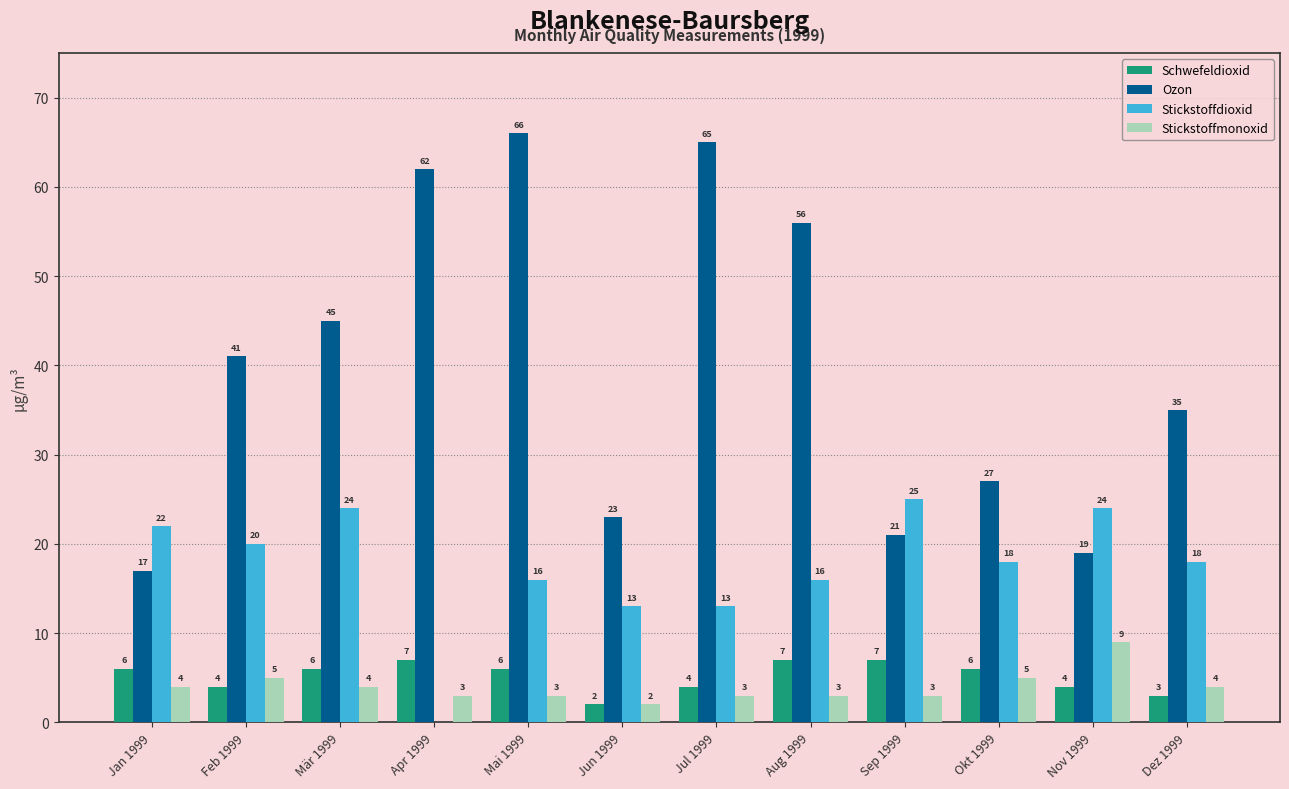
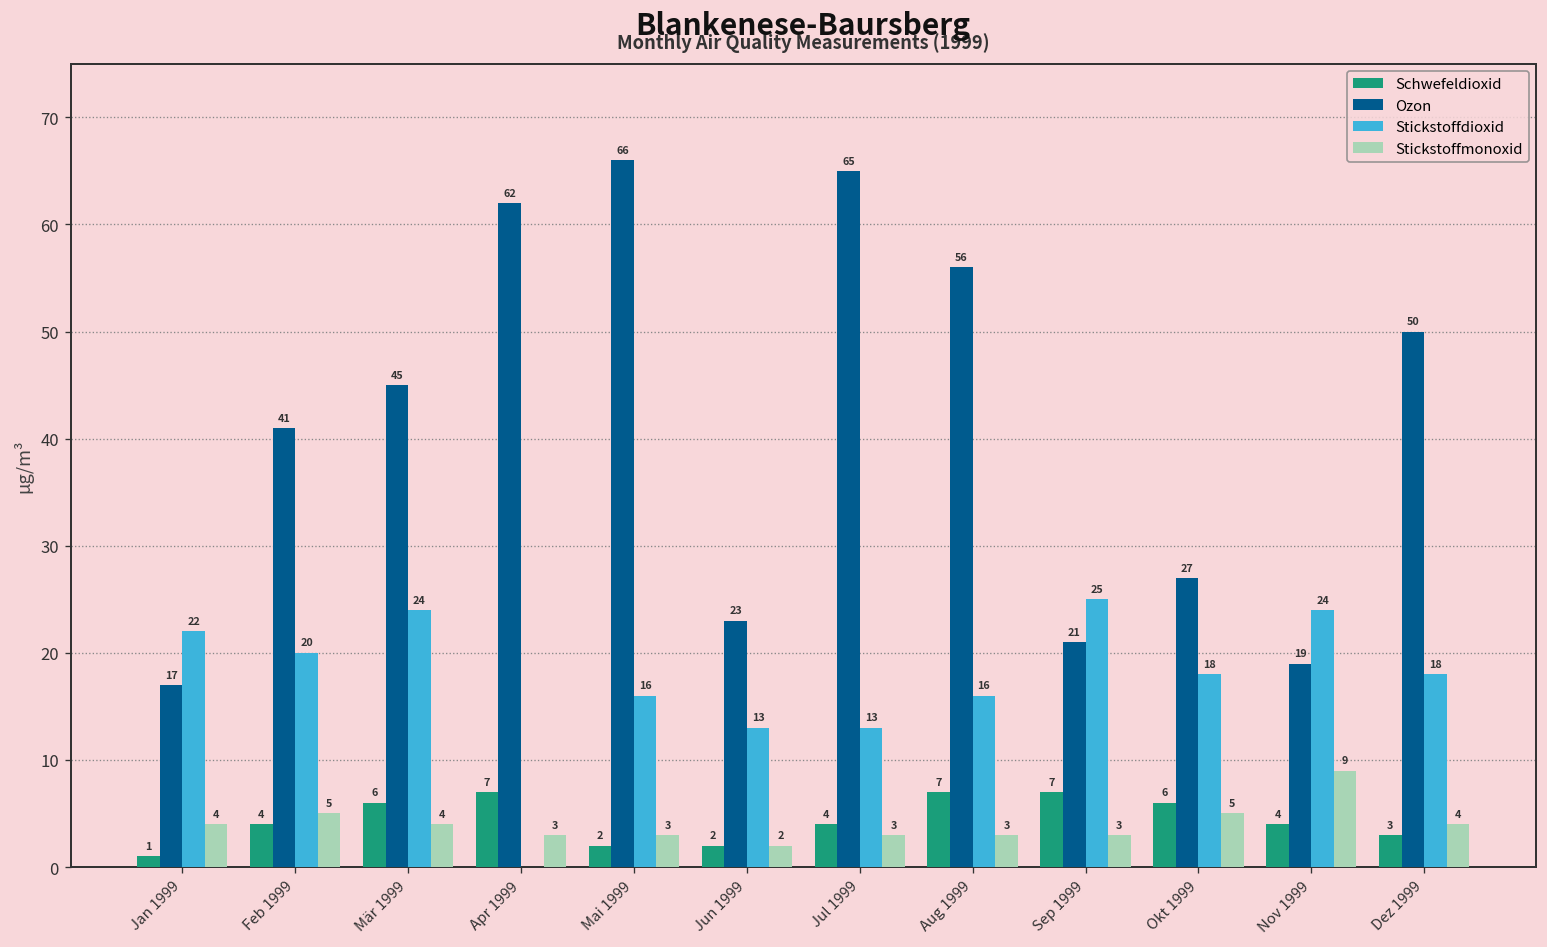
Schwefeldioxid, Jan 1999: 6 -> 1
Schwefeldioxid, Mai 1999: 6 -> 2
Ozon, Dez 1999: 35 -> 50
